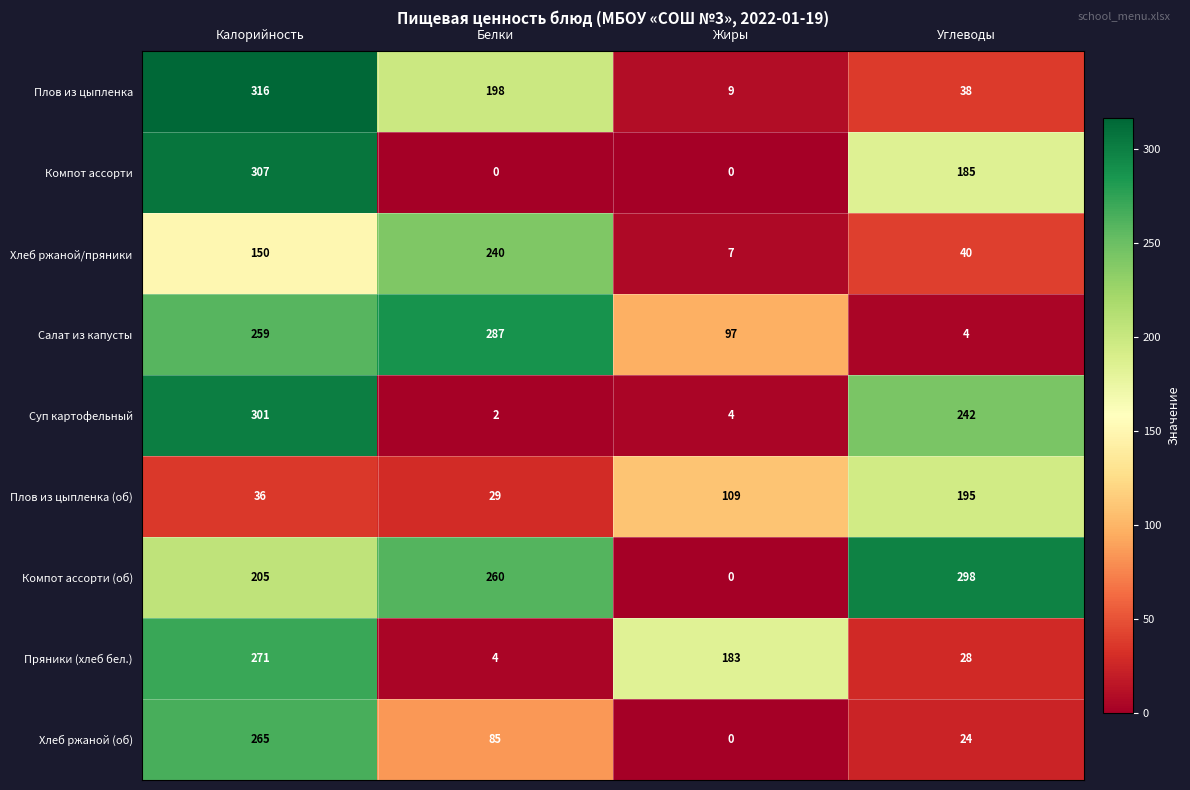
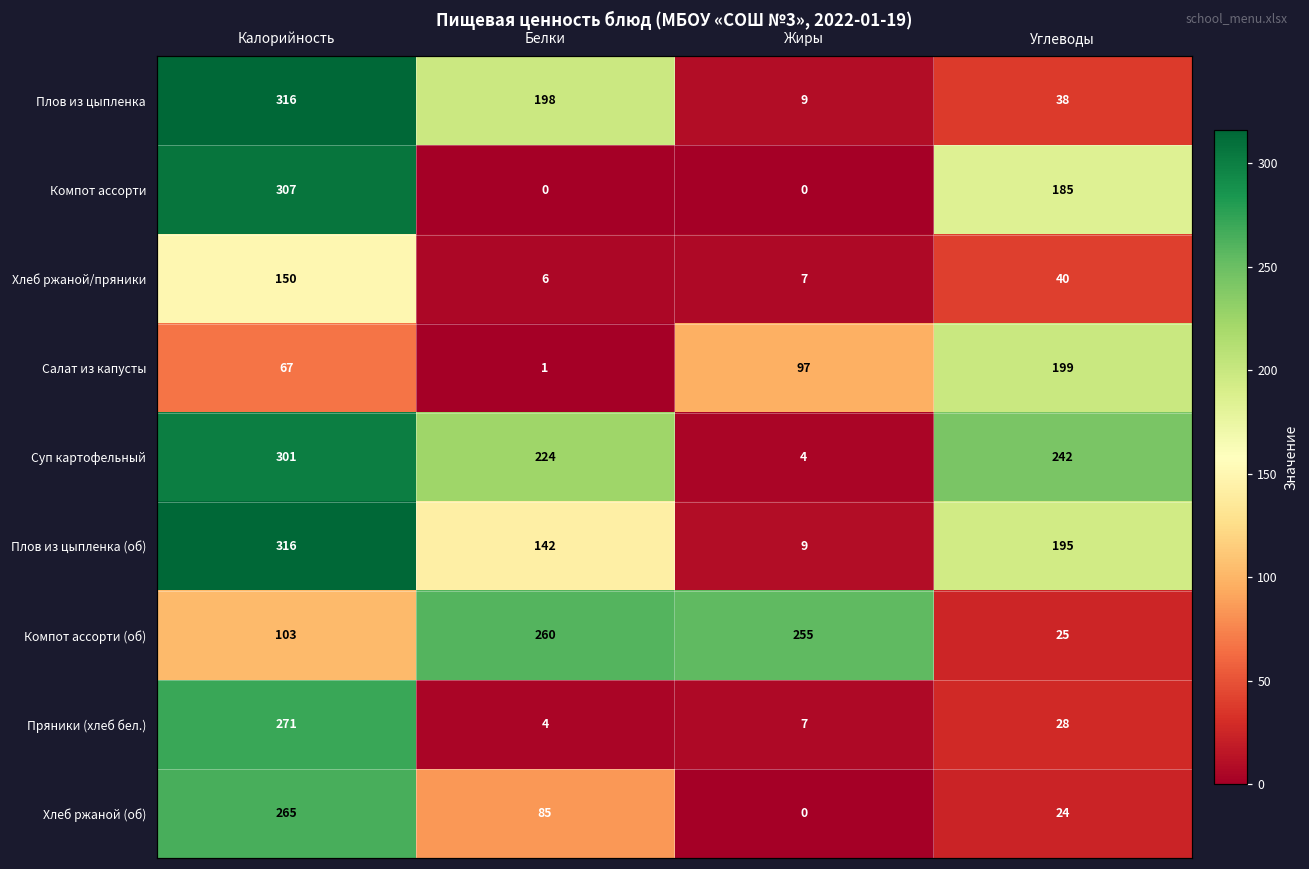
Хлеб ржаной/пряники, Белки: 240 -> 6
Салат из капусты, Калорийность: 259 -> 67
Салат из капусты, Белки: 287 -> 1
Салат из капусты, Углеводы: 4 -> 199
Суп картофельный, Белки: 2 -> 224
Плов из цыпленка (об), Калорийность: 36 -> 316
Плов из цыпленка (об), Белки: 29 -> 142
Плов из цыпленка (об), Жиры: 109 -> 9
Компот ассорти (об), Калорийность: 205 -> 103
Компот ассорти (об), Жиры: 0 -> 255
Компот ассорти (об), Углеводы: 298 -> 25
Пряники (хлеб бел.), Жиры: 183 -> 7
